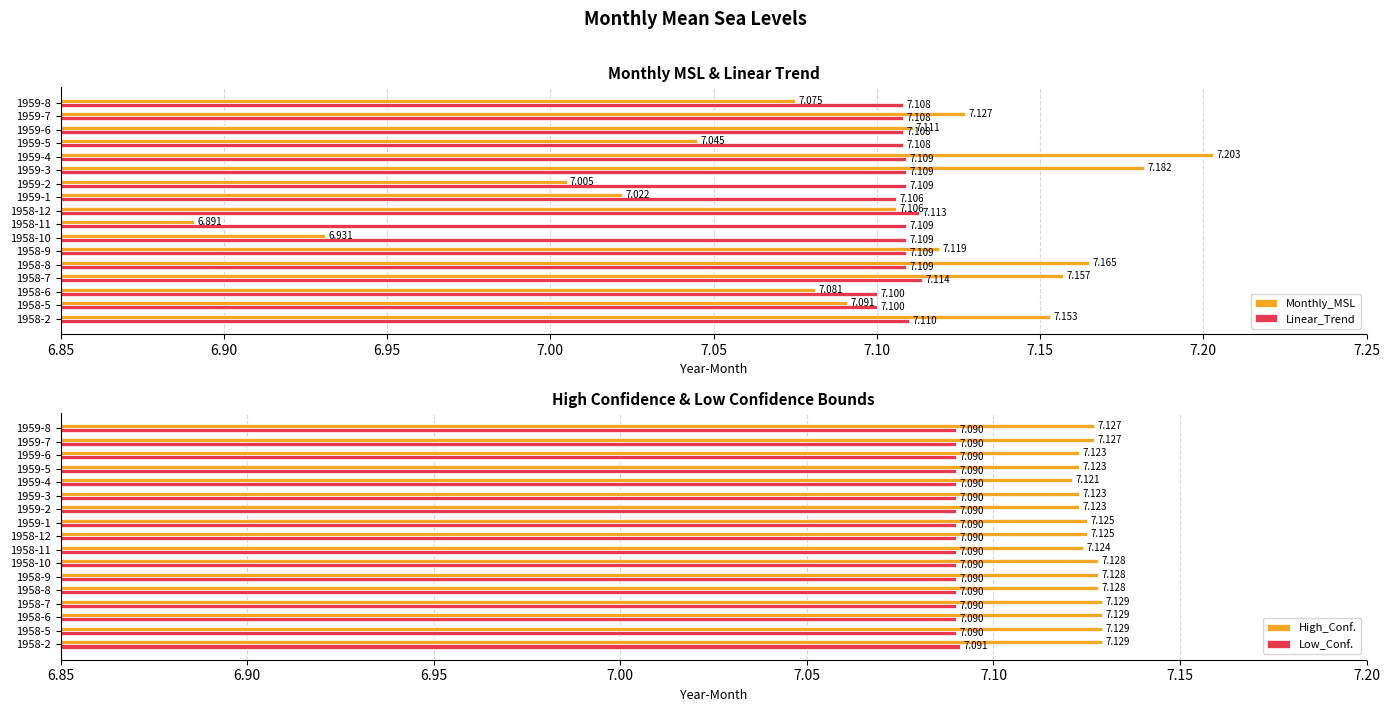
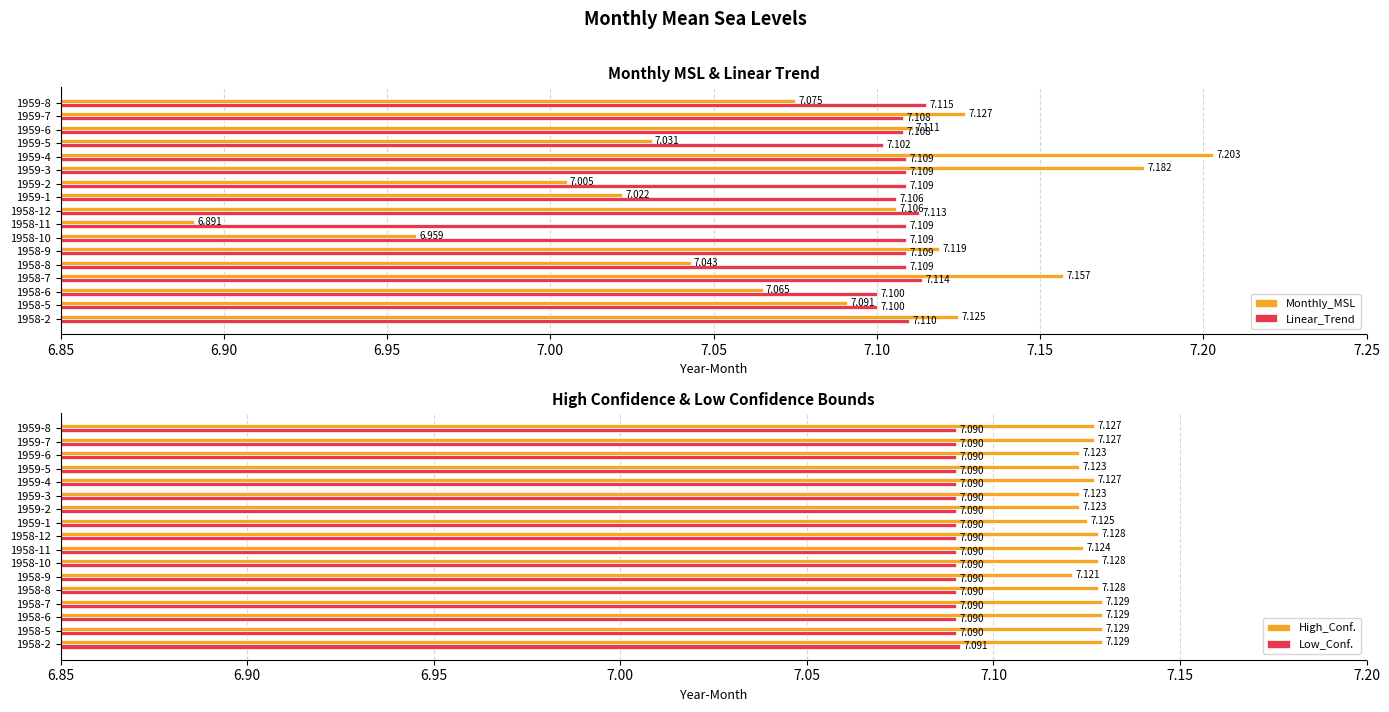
Monthly MSL & Linear Trend, Linear_Trend, 1959-8: 7.108 -> 7.115
Monthly MSL & Linear Trend, Monthly_MSL, 1959-5: 7.045 -> 7.031
Monthly MSL & Linear Trend, Linear_Trend, 1959-5: 7.108 -> 7.102
Monthly MSL & Linear Trend, Monthly_MSL, 1958-10: 6.931 -> 6.959
Monthly MSL & Linear Trend, Monthly_MSL, 1958-8: 7.165 -> 7.043
Monthly MSL & Linear Trend, Monthly_MSL, 1958-6: 7.081 -> 7.065
Monthly MSL & Linear Trend, Monthly_MSL, 1958-2: 7.153 -> 7.125
High Confidence & Low Confidence Bounds, High_Conf., 1959-4: 7.121 -> 7.127
High Confidence & Low Confidence Bounds, High_Conf., 1958-12: 7.125 -> 7.128
High Confidence & Low Confidence Bounds, High_Conf., 1958-9: 7.128 -> 7.121
